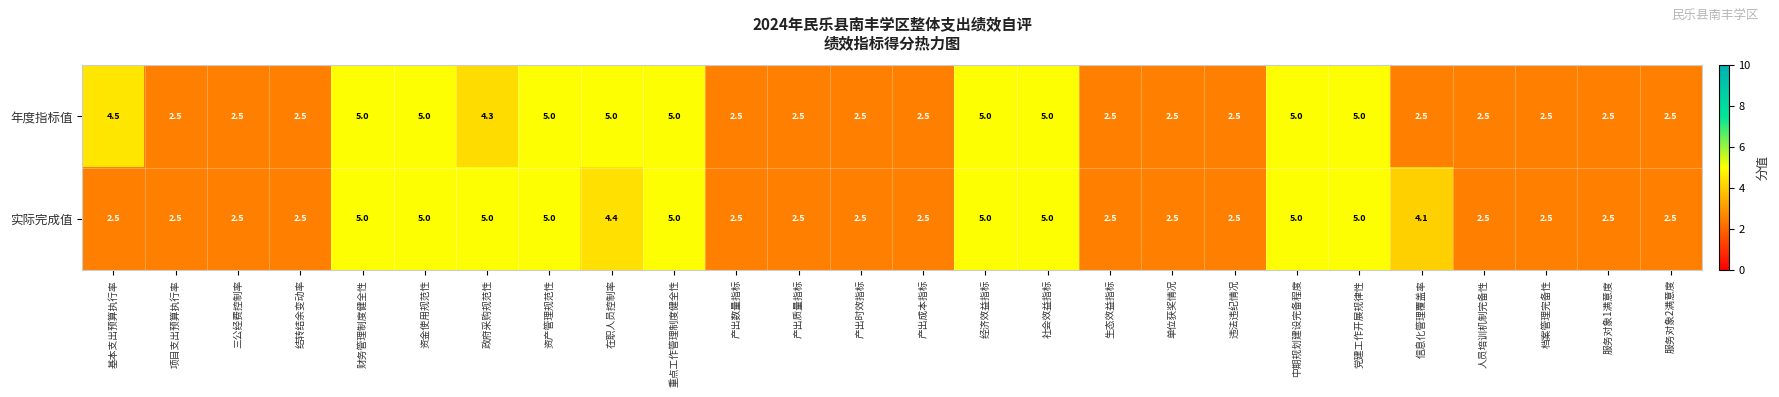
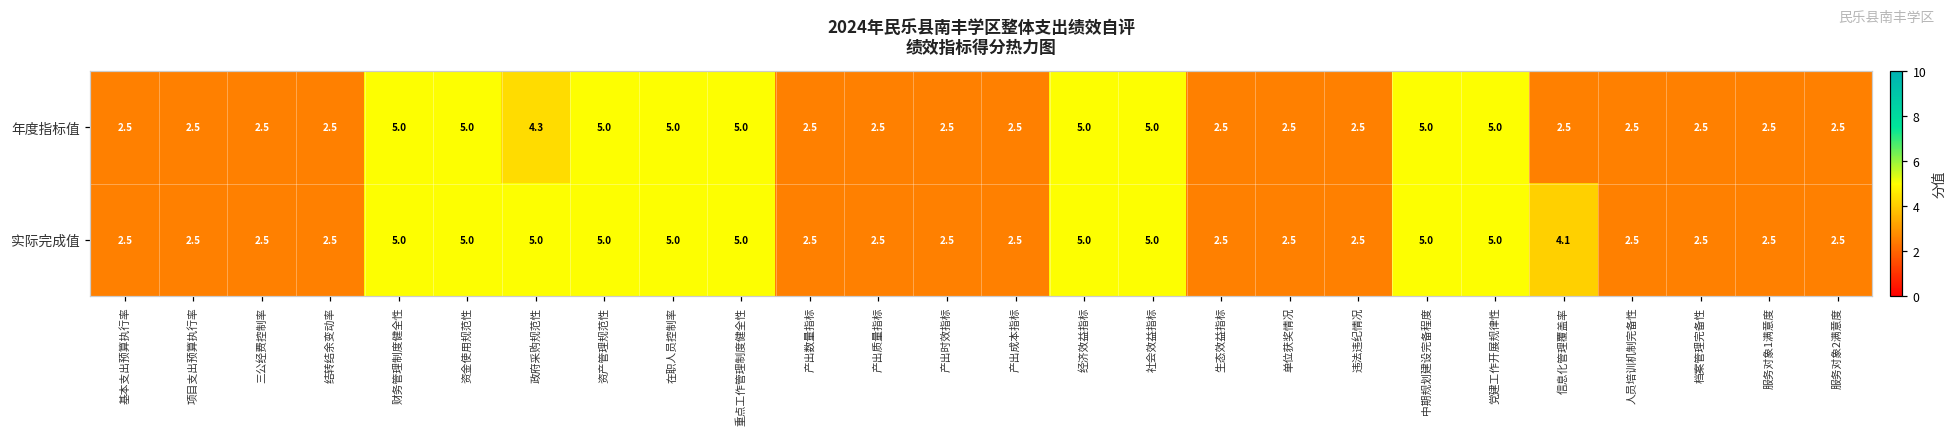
年度指标值, 基本支出预算执行率: 4.5 -> 2.5
实际完成值, 在职人员控制率: 4.4 -> 5.0
